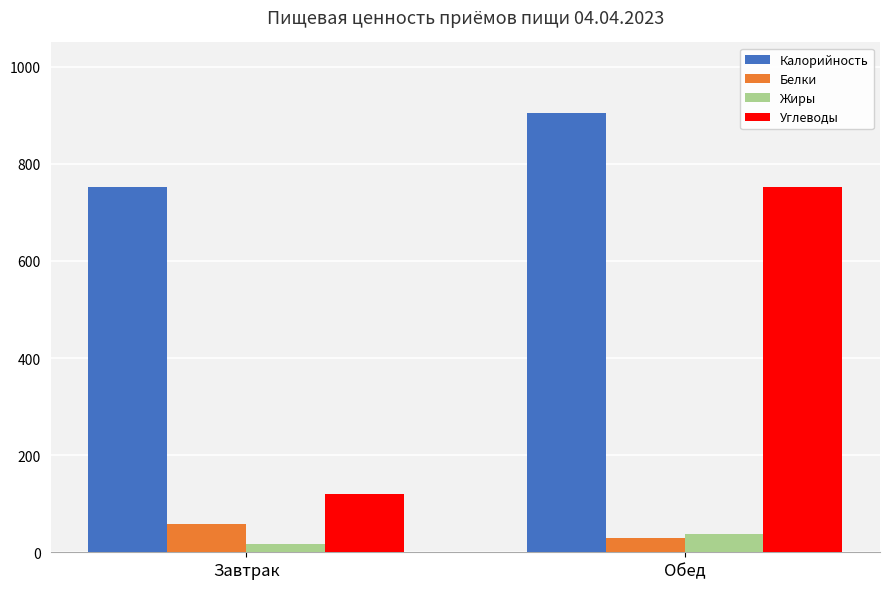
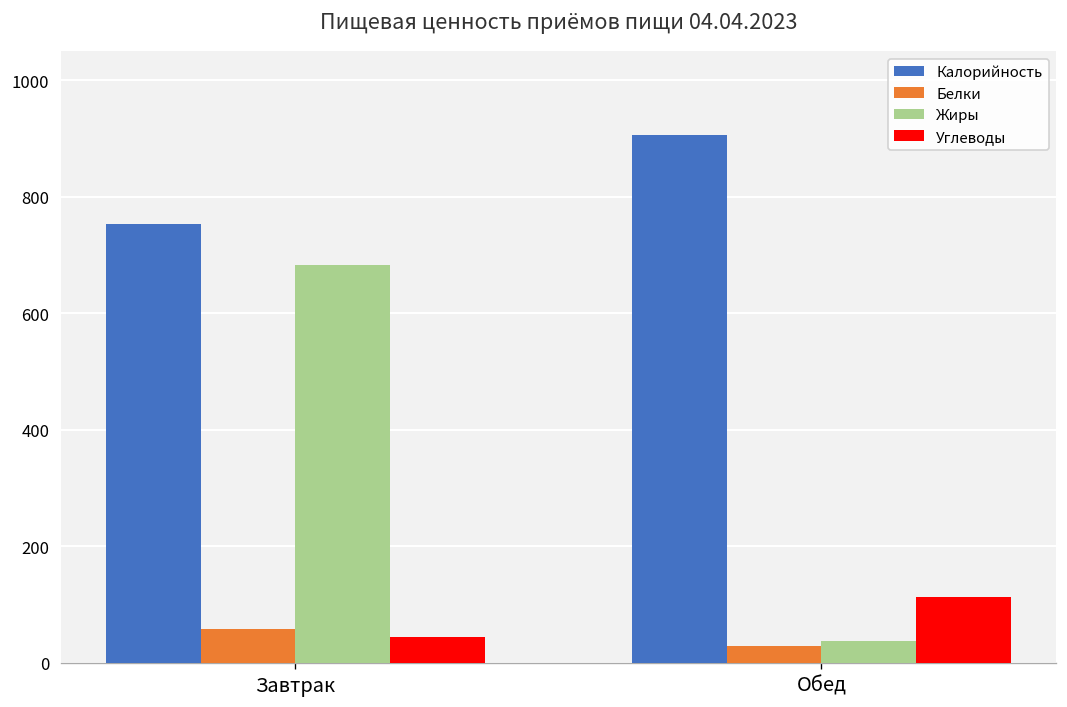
Жиры, Завтрак: 20 -> 680
Углеводы, Завтрак: 120 -> 40
Углеводы, Обед: 750 -> 110
